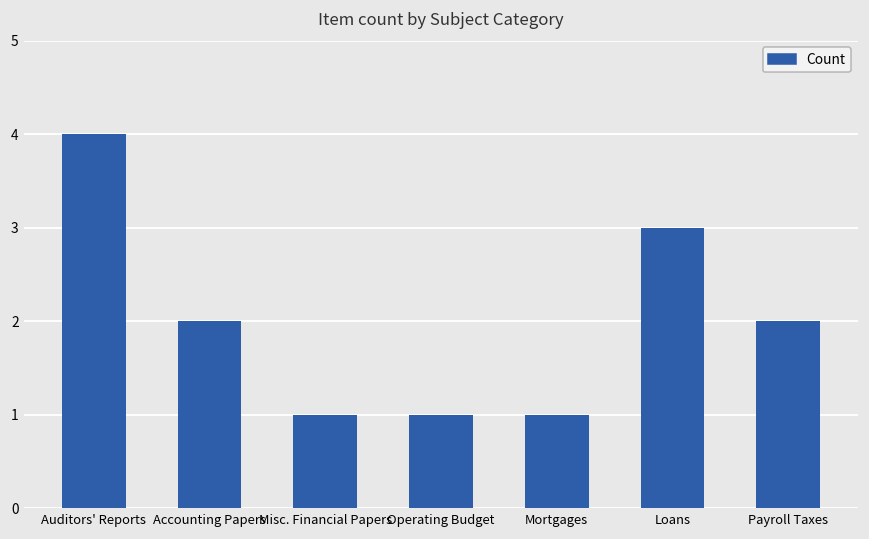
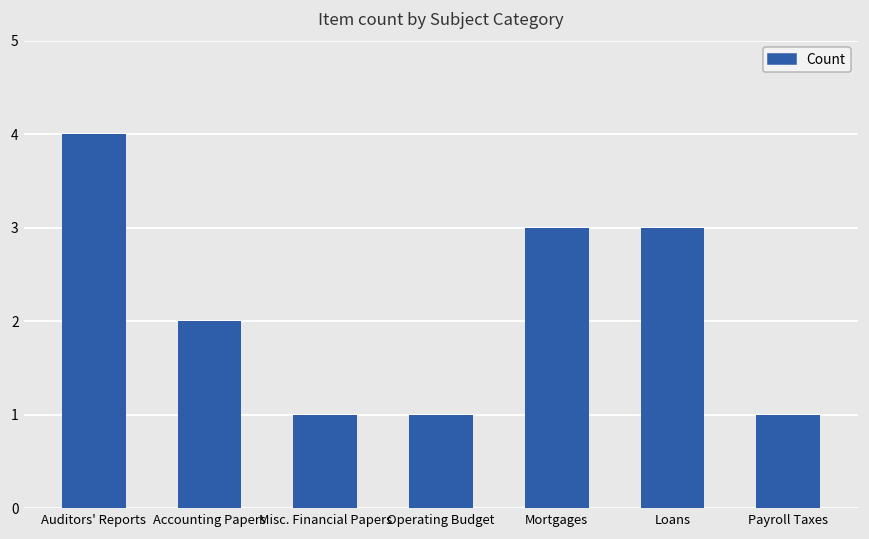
Mortgages: 1 -> 3
Payroll Taxes: 2 -> 1
